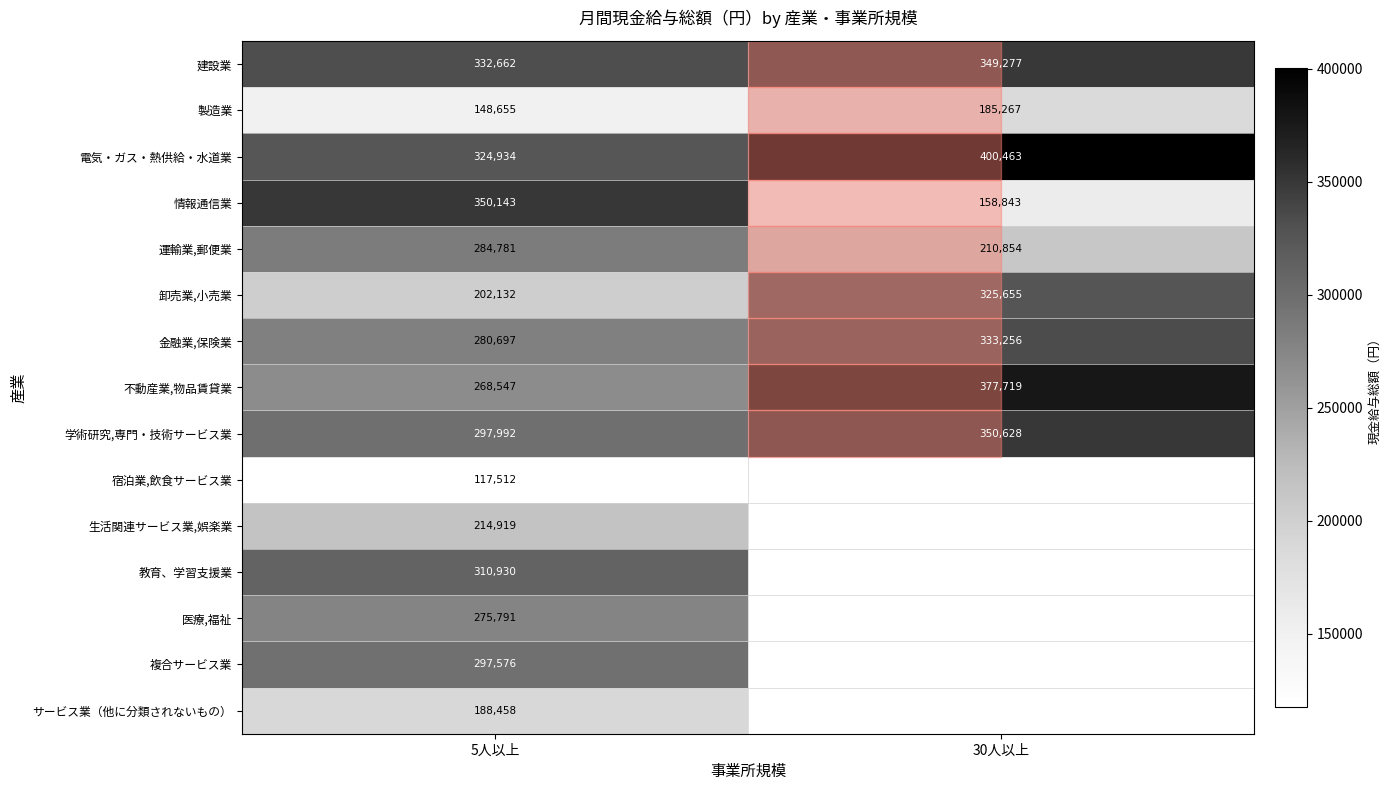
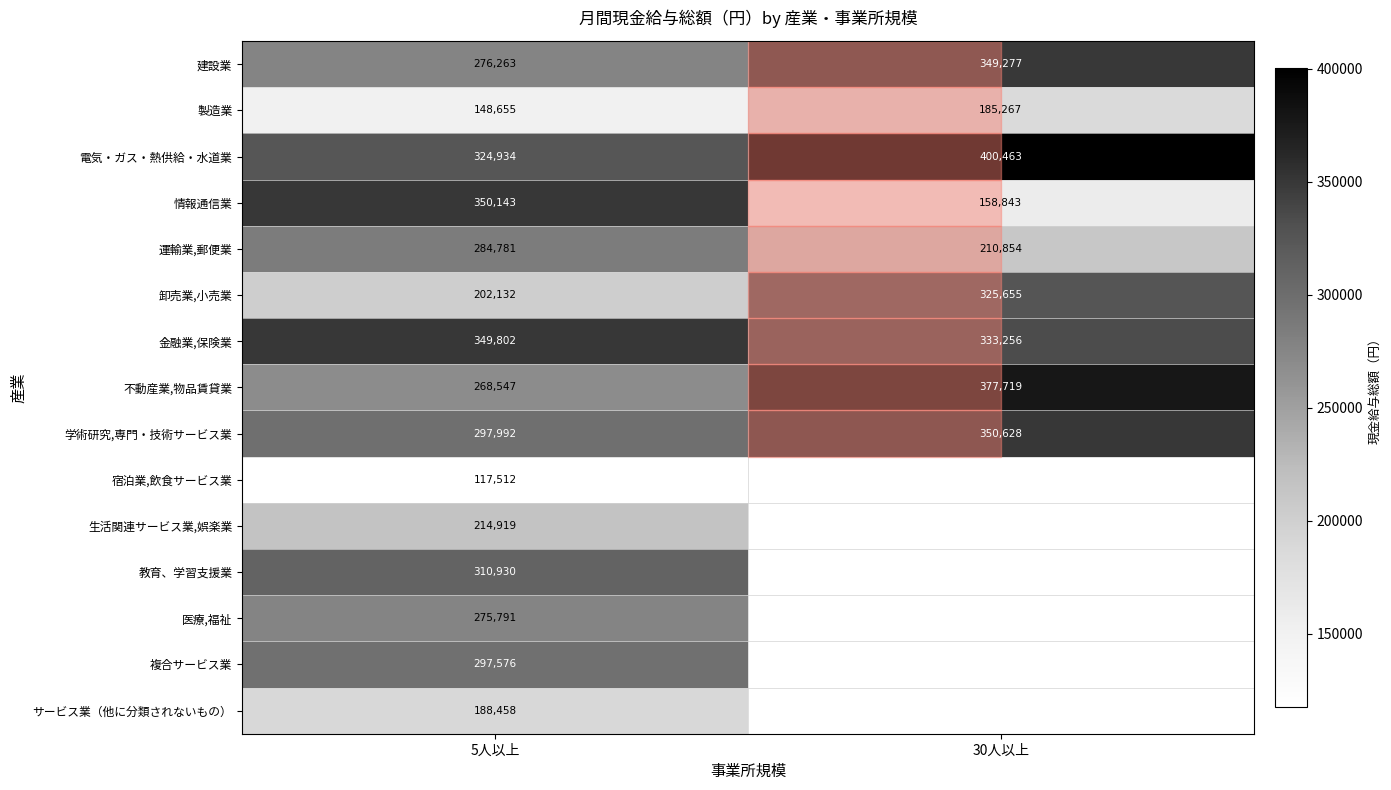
建設業, 5人以上: 332,662 -> 276,263
金融業,保険業, 5人以上: 280,697 -> 349,802
